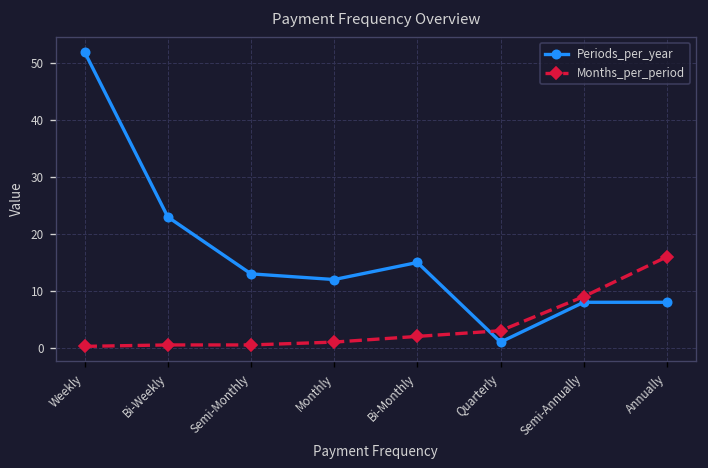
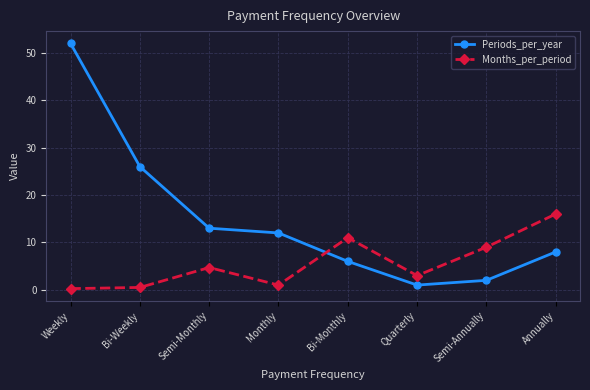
Periods_per_year, Bi-Weekly: 23 -> 26
Months_per_period, Semi-Monthly: 1 -> 5
Periods_per_year, Bi-Monthly: 15 -> 6
Months_per_period, Bi-Monthly: 2 -> 11
Periods_per_year, Semi-Annually: 8 -> 2
